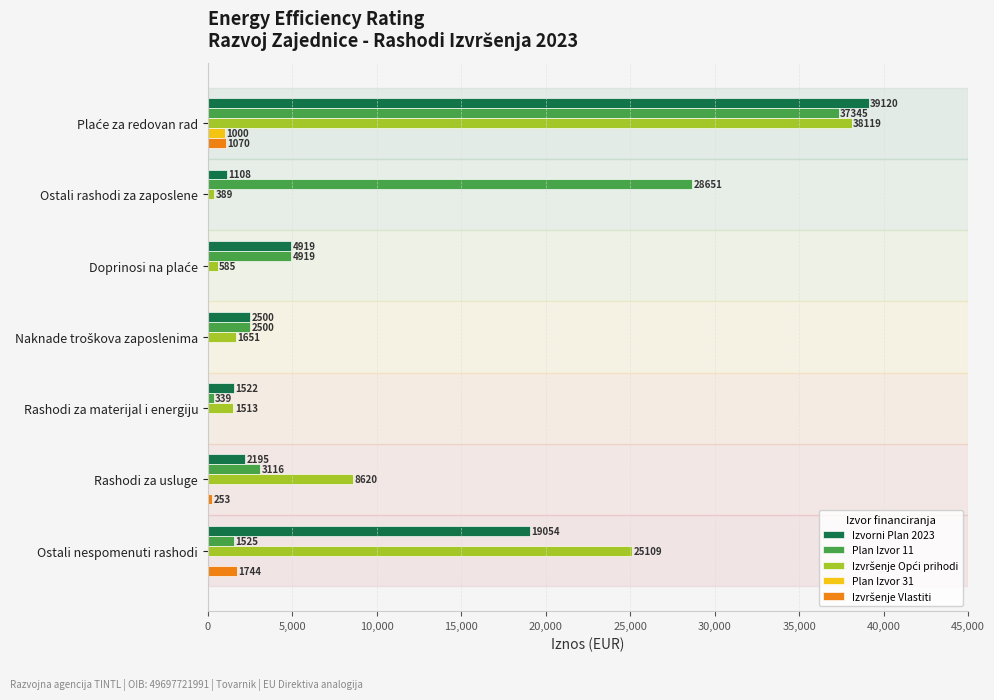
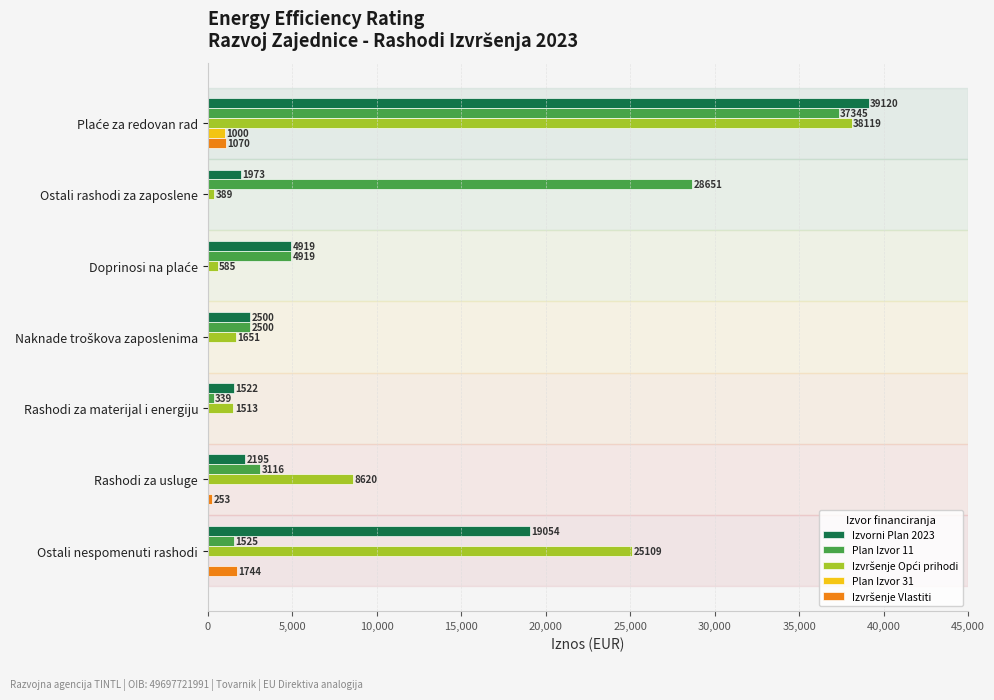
Izvorni Plan 2023, Ostali rashodi za zaposlene: 1108 -> 1973
